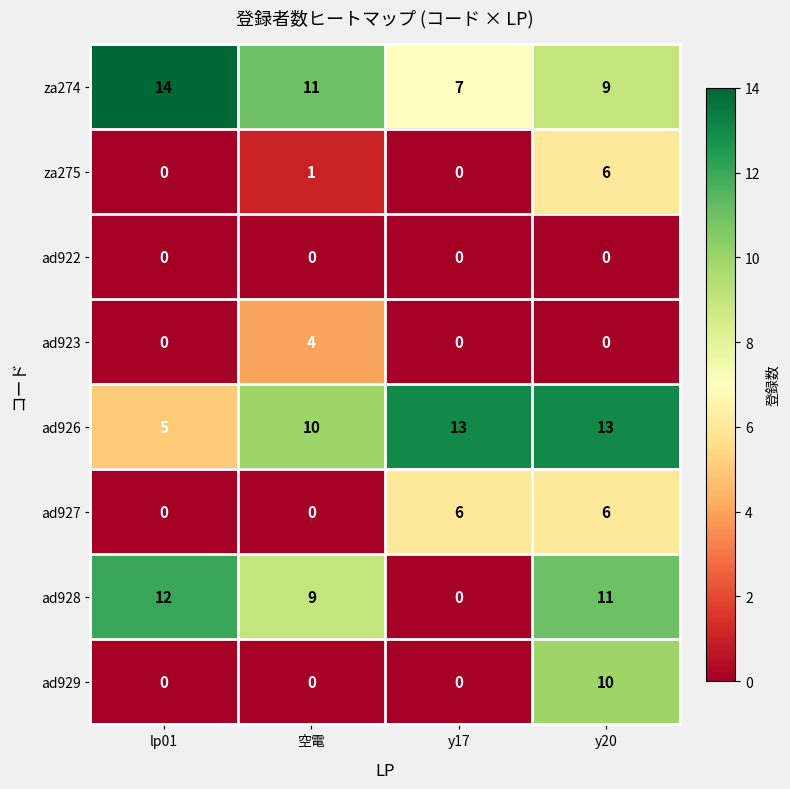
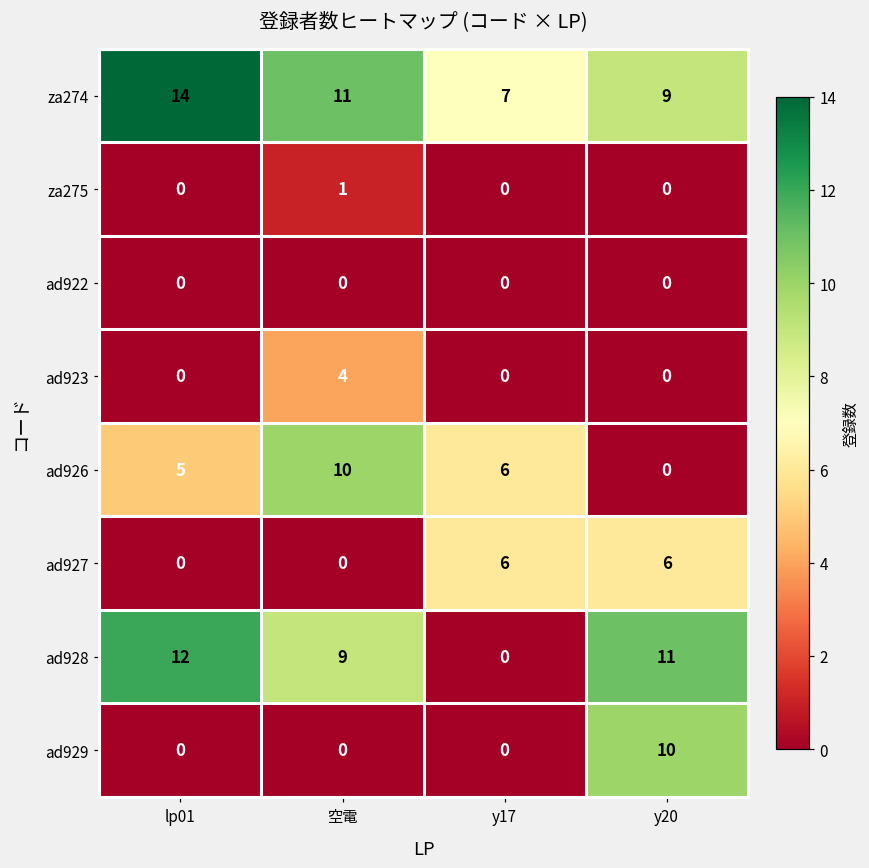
za275, y20: 6 -> 0
ad926, y17: 13 -> 6
ad926, y20: 13 -> 0
